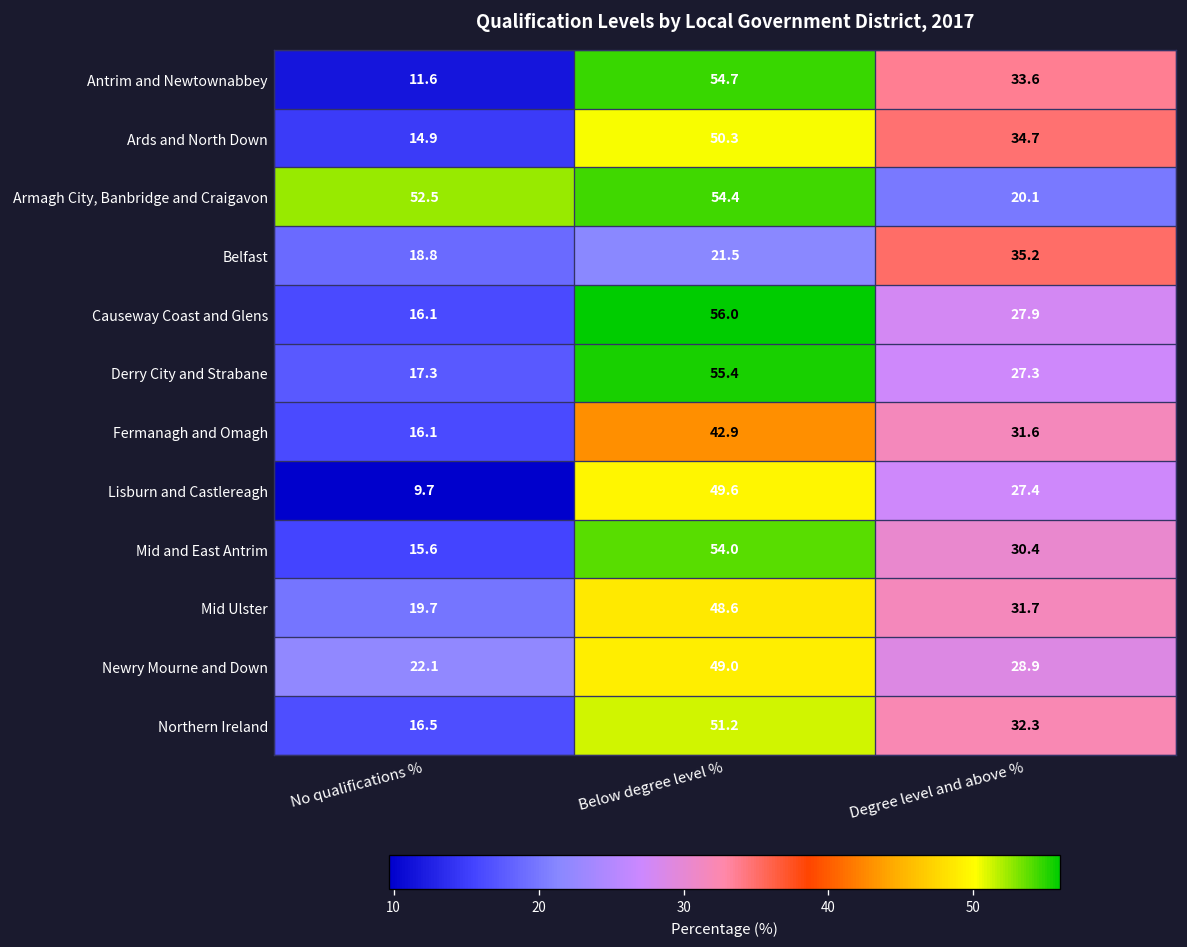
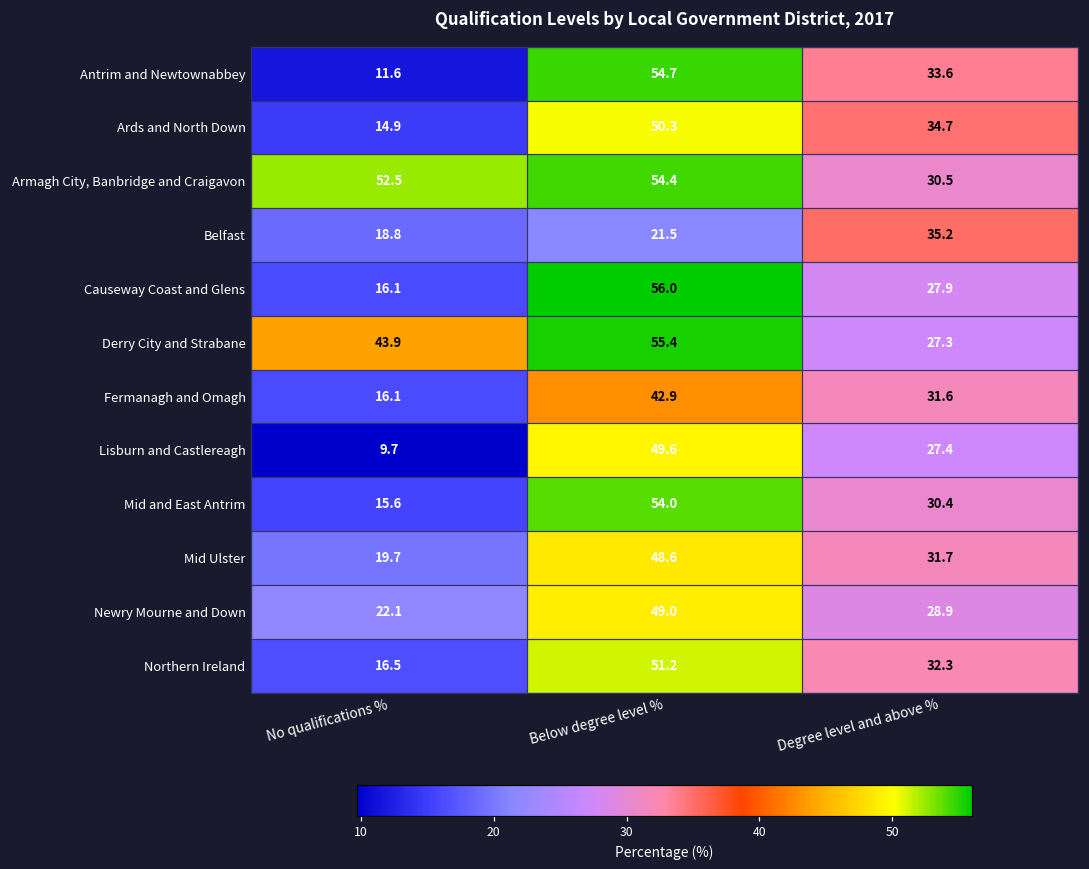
Armagh City, Banbridge and Craigavon, Degree level and above %: 20.1 -> 30.5
Derry City and Strabane, No qualifications %: 17.3 -> 43.9
